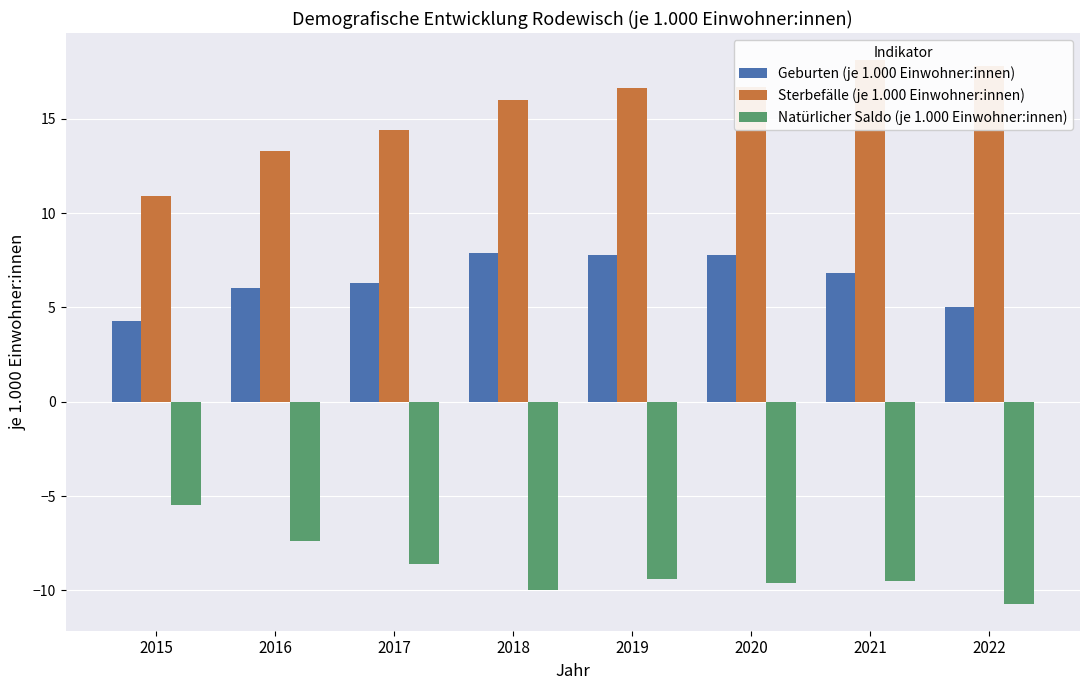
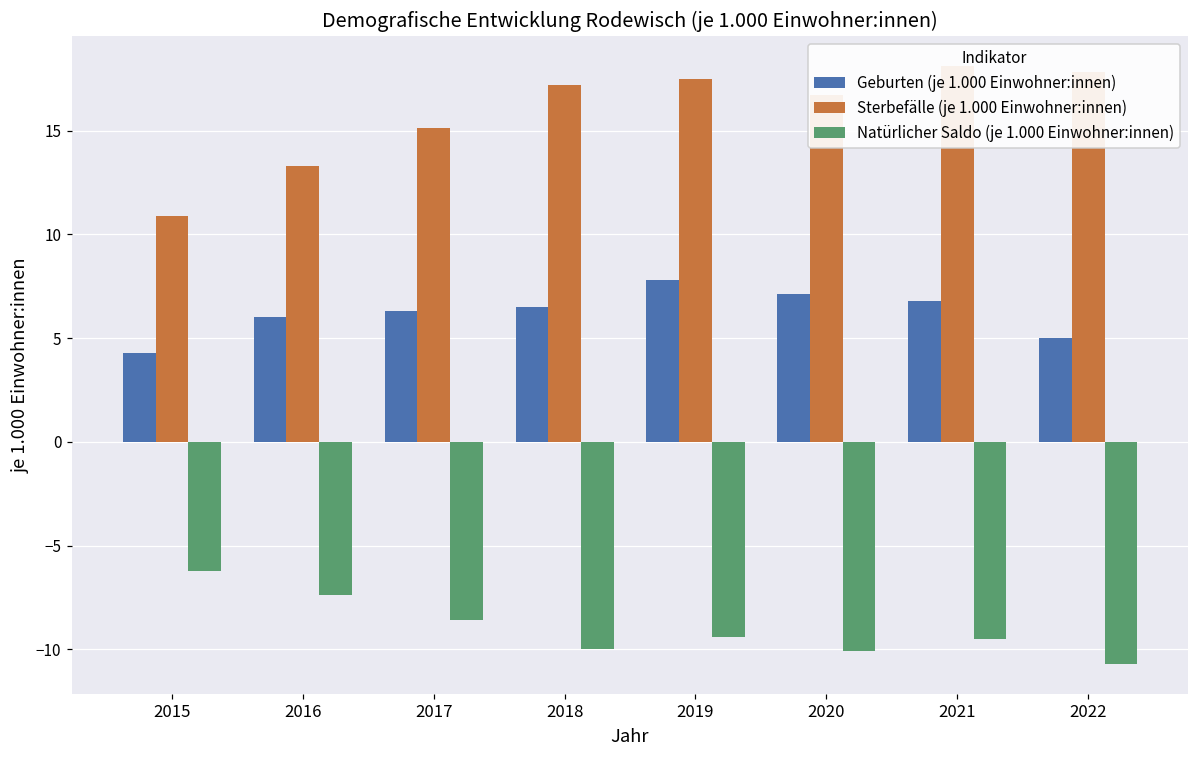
Natürlicher Saldo (je 1.000 Einwohner:innen), 2015: -5.5 -> -6.2
Sterbefälle (je 1.000 Einwohner:innen), 2017: 14.4 -> 15.1
Geburten (je 1.000 Einwohner:innen), 2018: 7.9 -> 6.5
Sterbefälle (je 1.000 Einwohner:innen), 2018: 16.0 -> 17.2
Sterbefälle (je 1.000 Einwohner:innen), 2019: 16.6 -> 17.5
Geburten (je 1.000 Einwohner:innen), 2020: 7.8 -> 7.1
Natürlicher Saldo (je 1.000 Einwohner:innen), 2020: -9.6 -> -10.1
